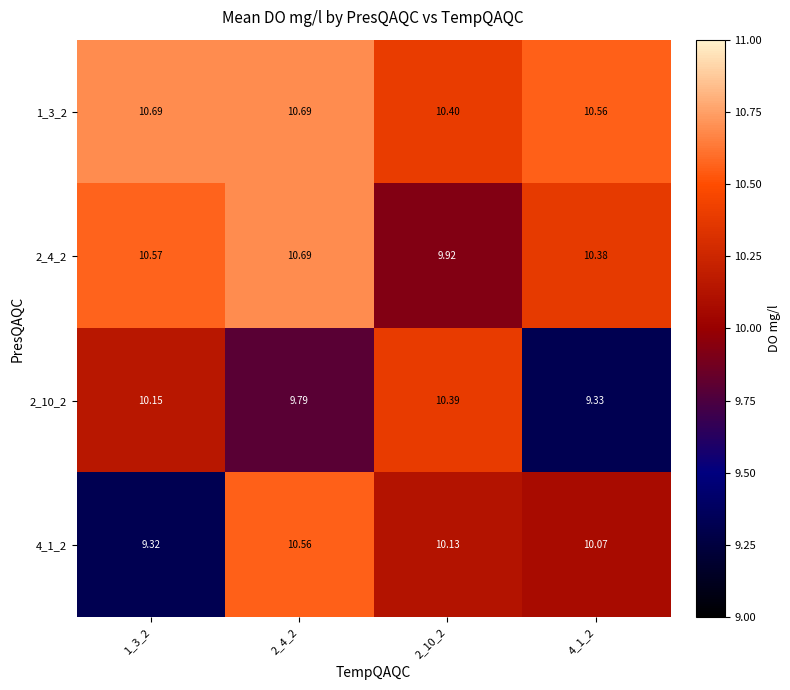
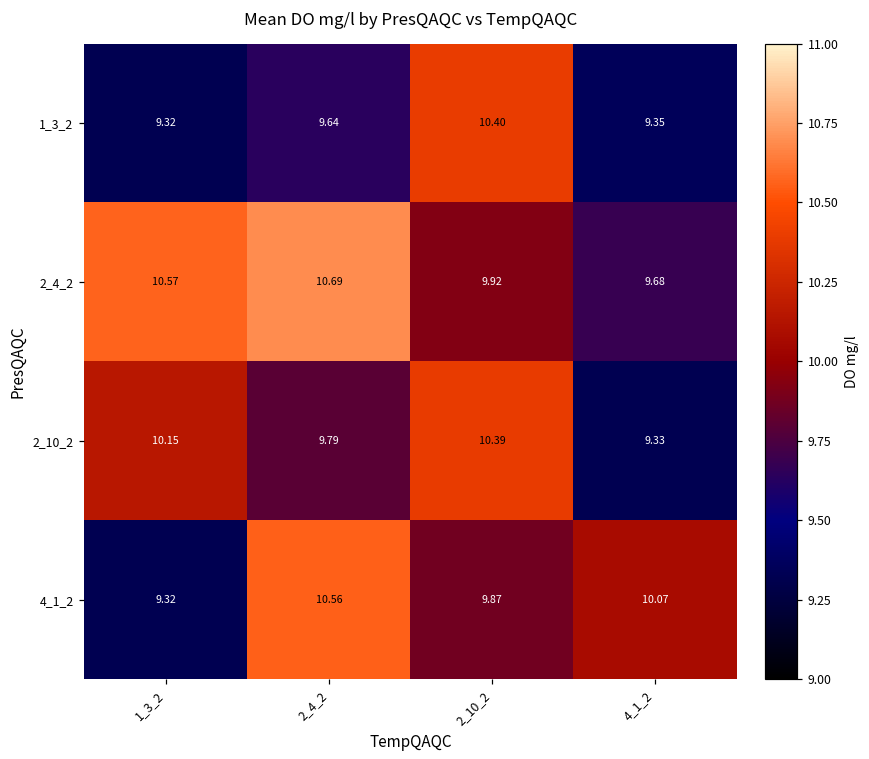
1_3_2, 1_3_2: 10.69 -> 9.32
1_3_2, 2_4_2: 10.69 -> 9.64
1_3_2, 4_1_2: 10.56 -> 9.35
2_4_2, 4_1_2: 10.38 -> 9.68
4_1_2, 2_10_2: 10.13 -> 9.87
